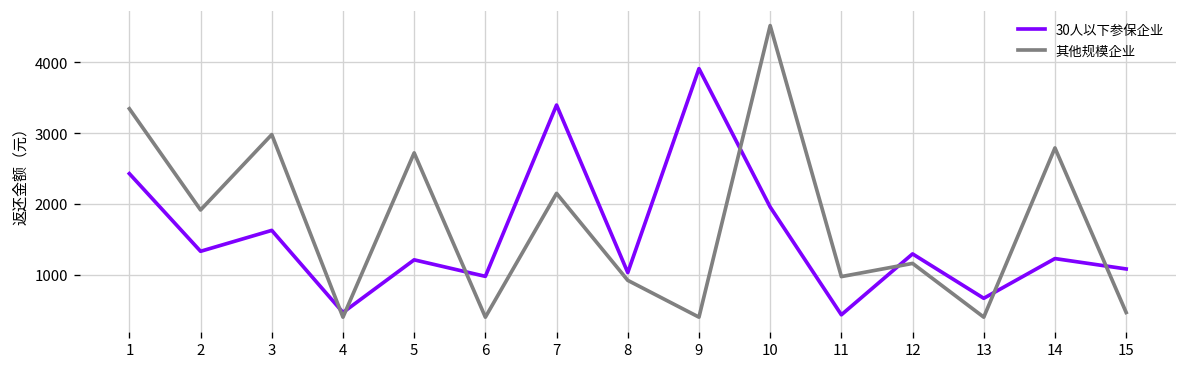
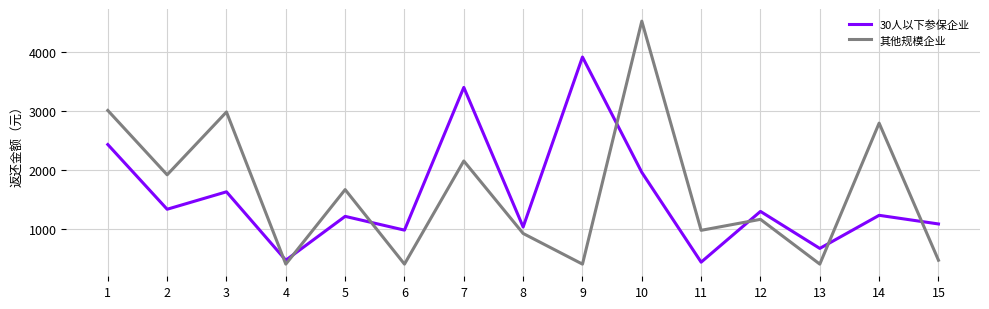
其他规模企业, 1: 3300 -> 3000
其他规模企业, 5: 2700 -> 1700
